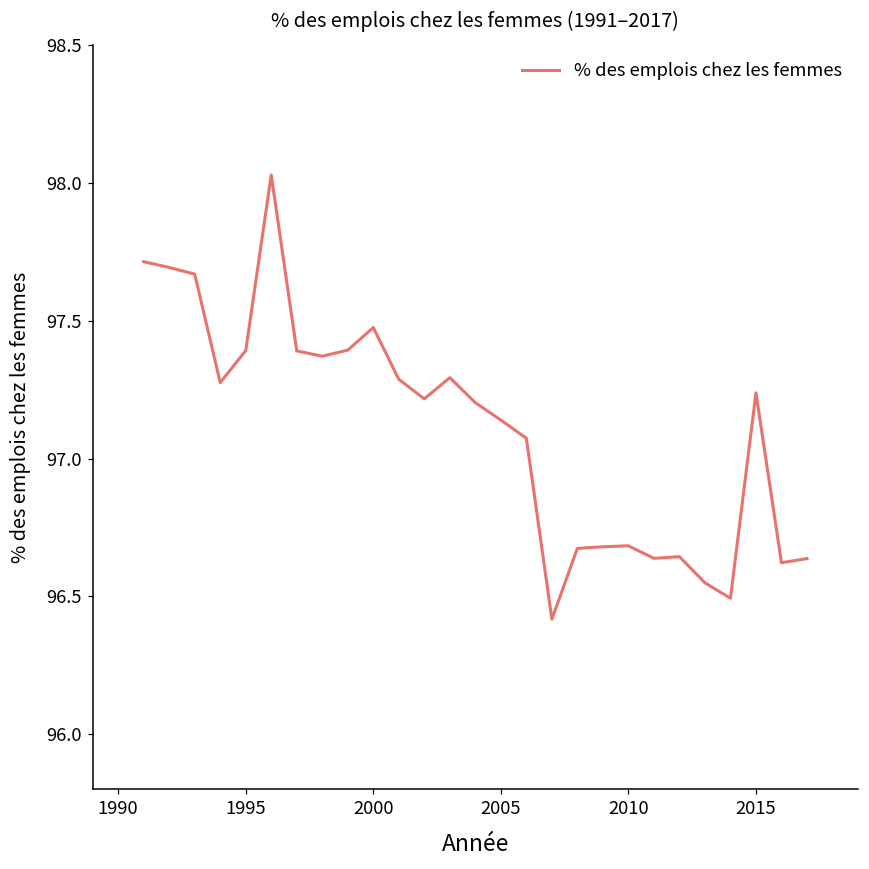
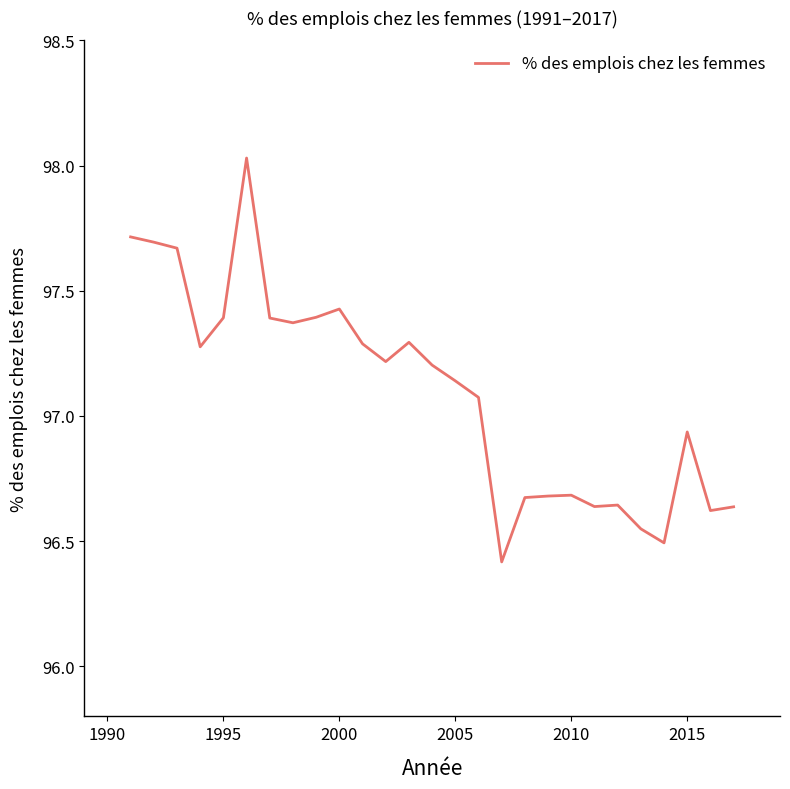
2000: 97.48 -> 97.43
2015: 97.24 -> 96.94
